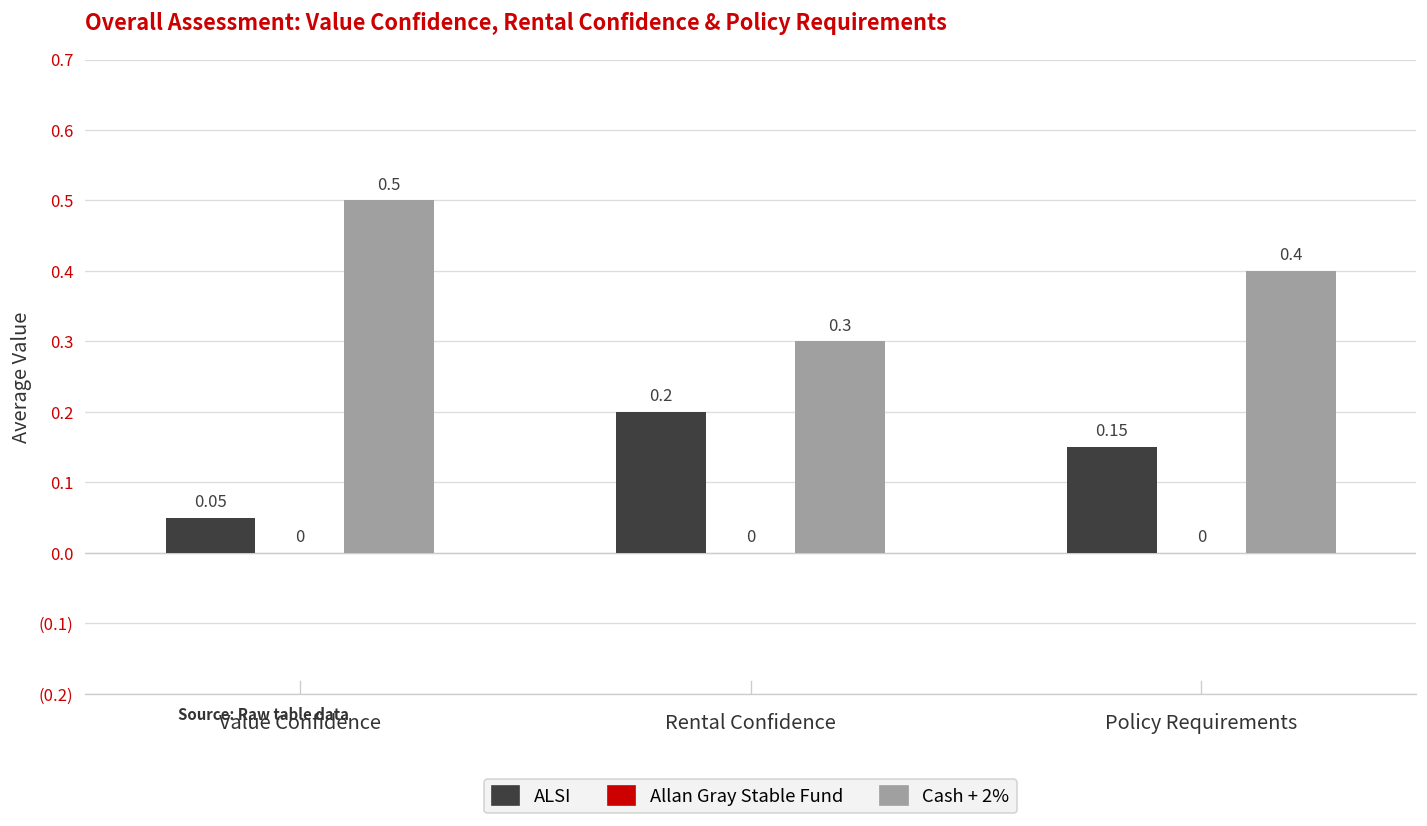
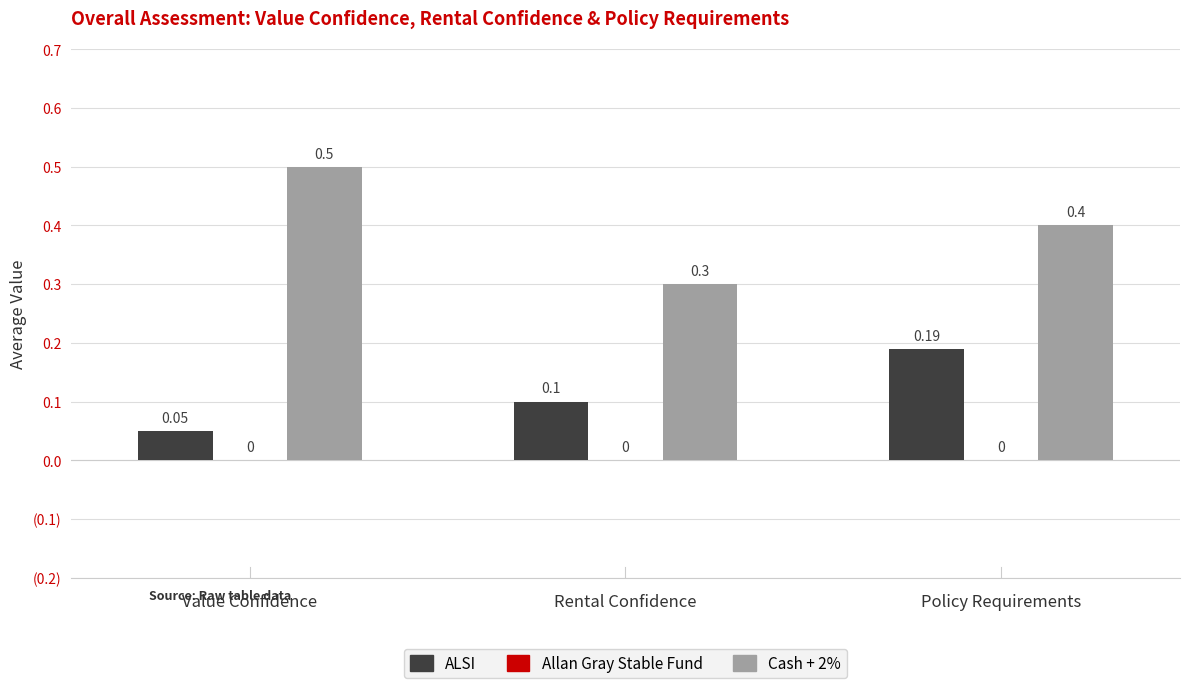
ALSI, Rental Confidence: 0.2 -> 0.1
ALSI, Policy Requirements: 0.15 -> 0.19
